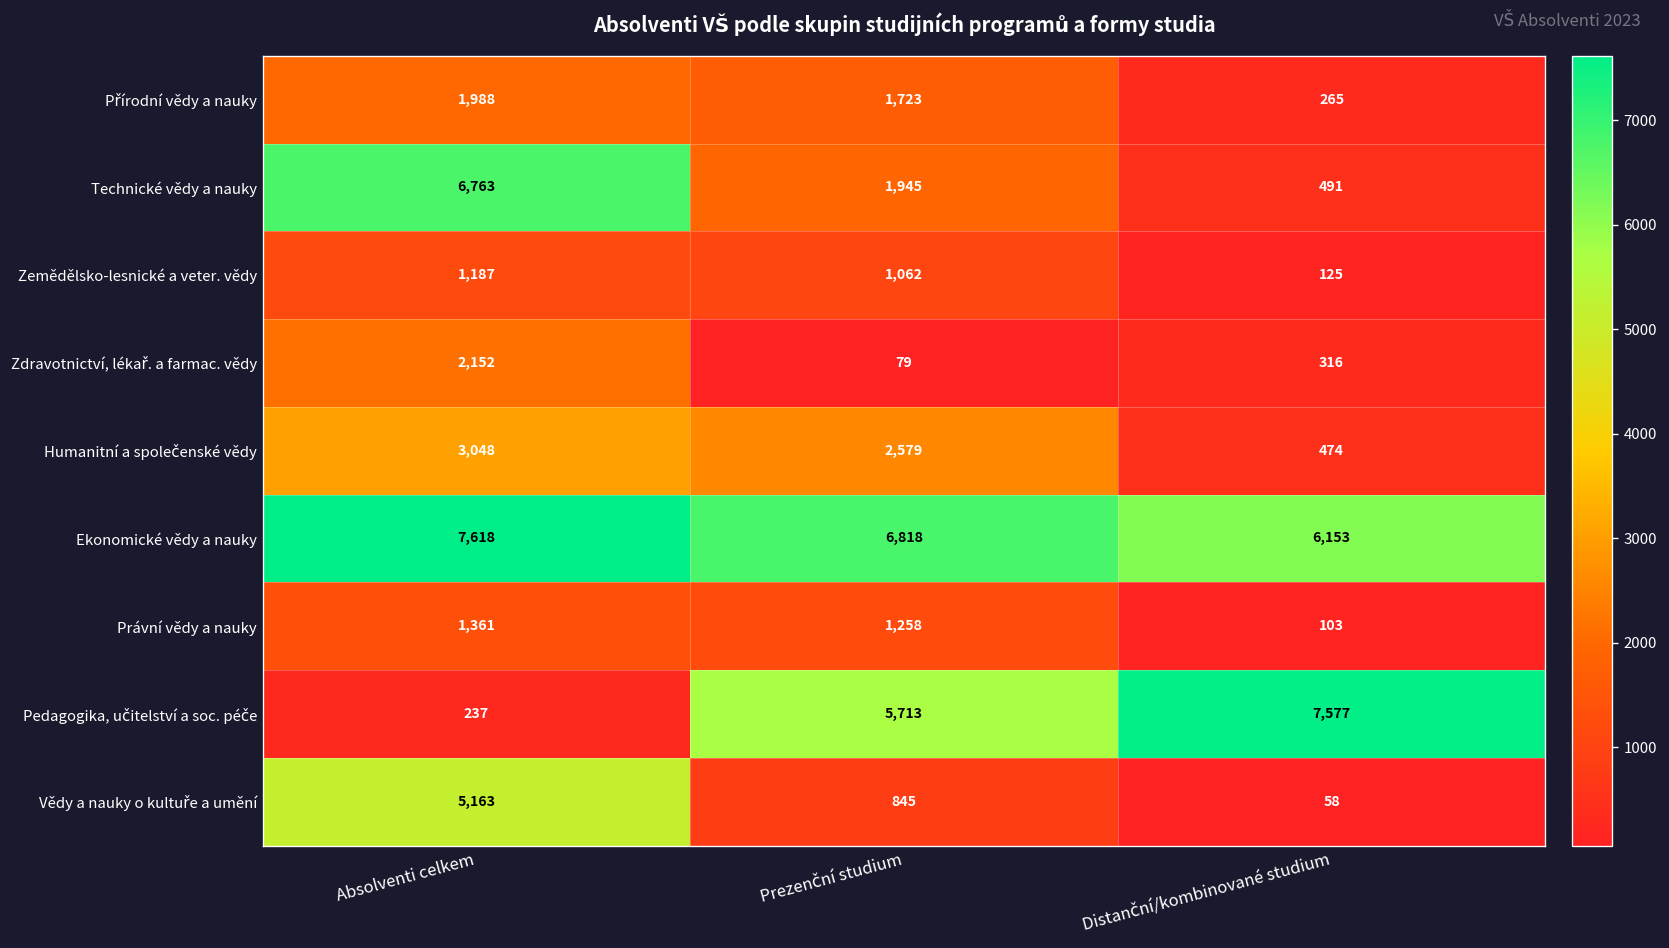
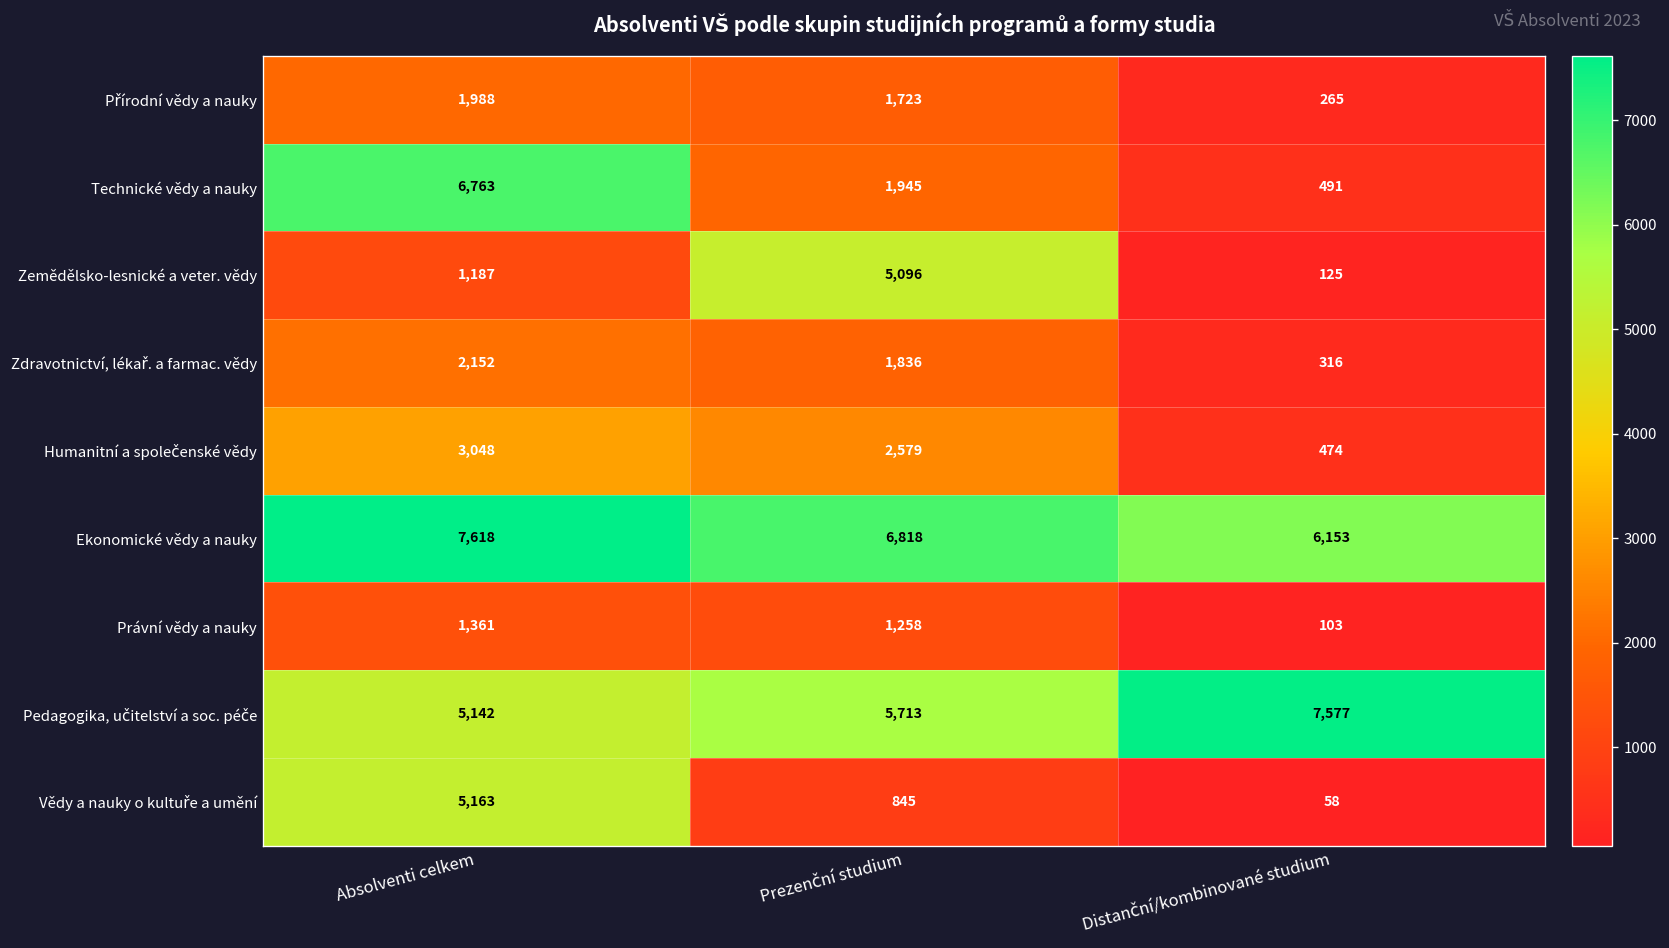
Zemědělsko-lesnické a veter. vědy, Prezenční studium: 1,062 -> 5,096
Zdravotnictví, lékař. a farmac. vědy, Prezenční studium: 79 -> 1,836
Pedagogika, učitelství a soc. péče, Absolventi celkem: 237 -> 5,142
